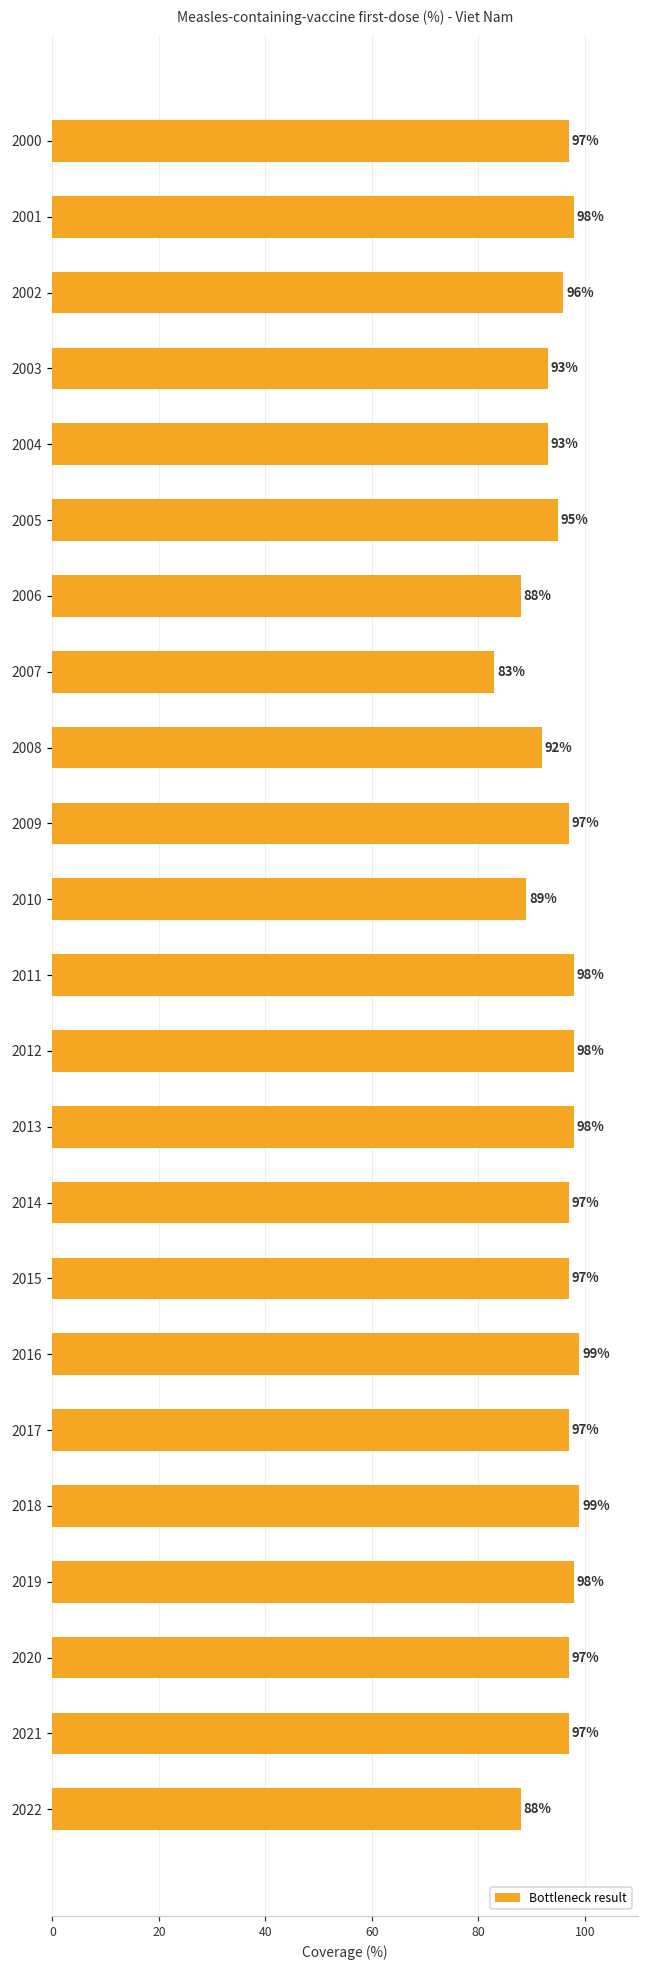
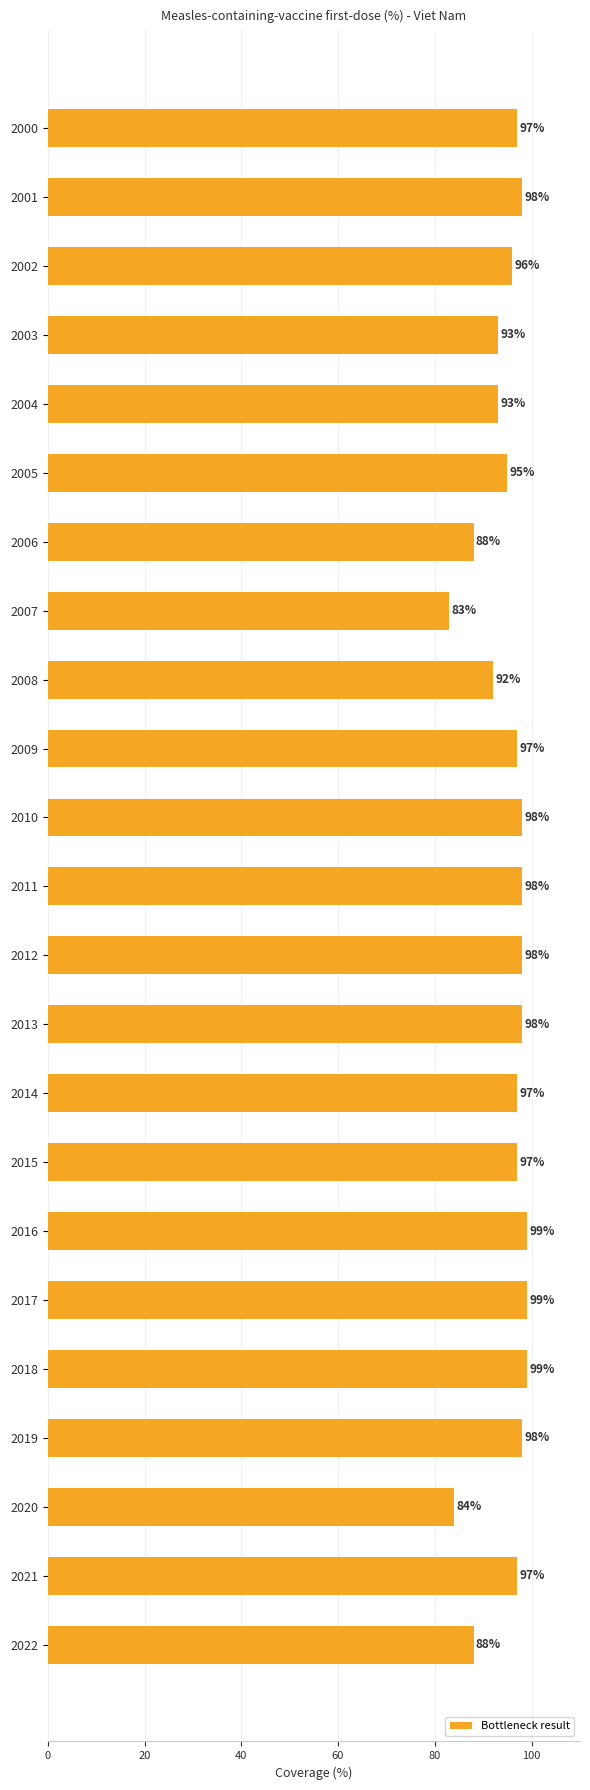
2010: 89% -> 98%
2017: 97% -> 99%
2020: 97% -> 84%
